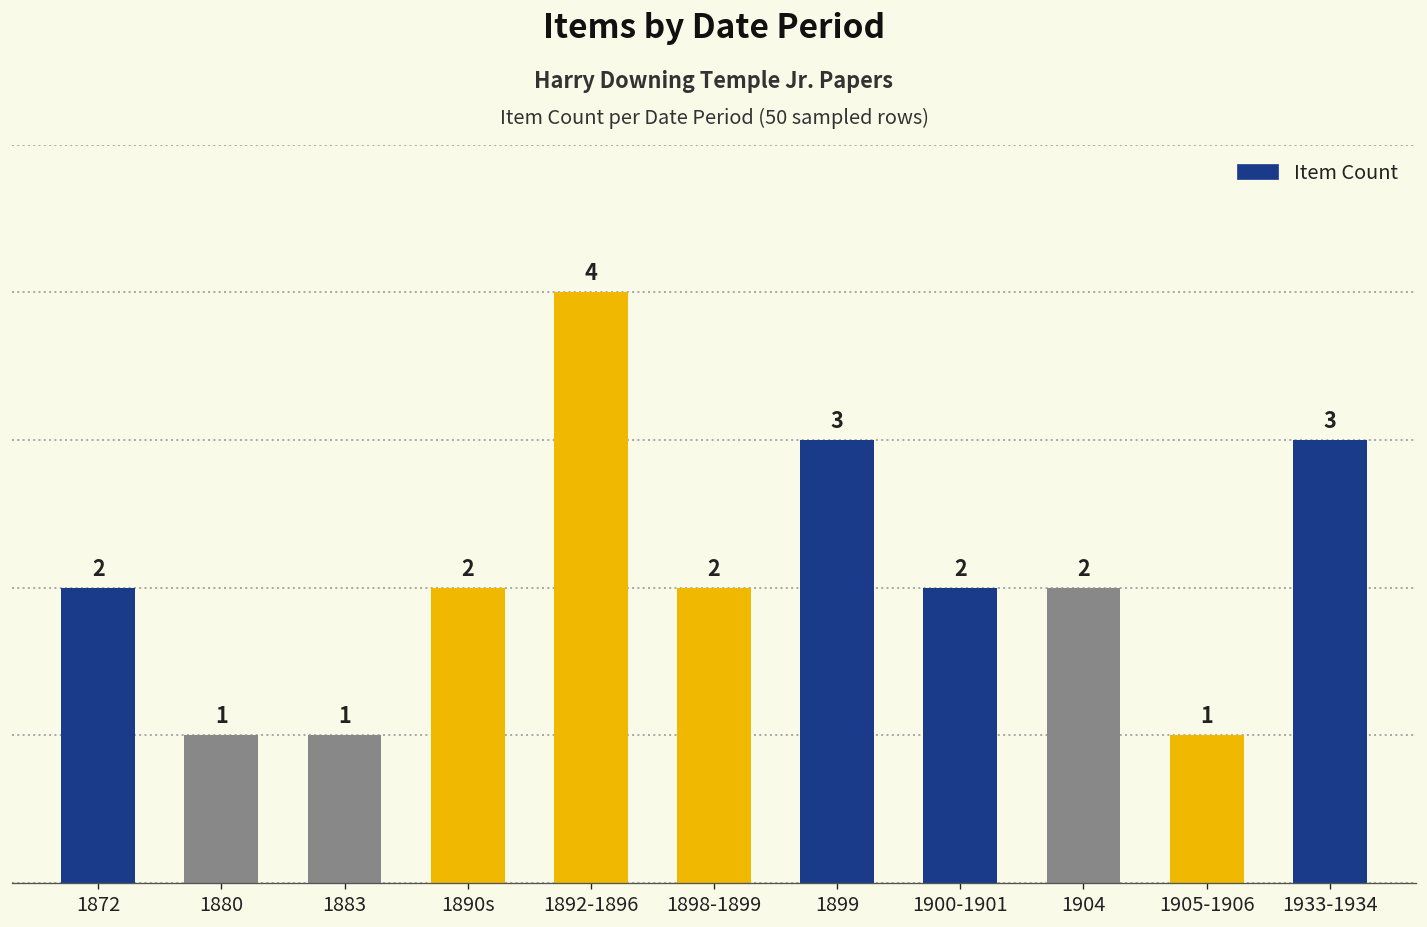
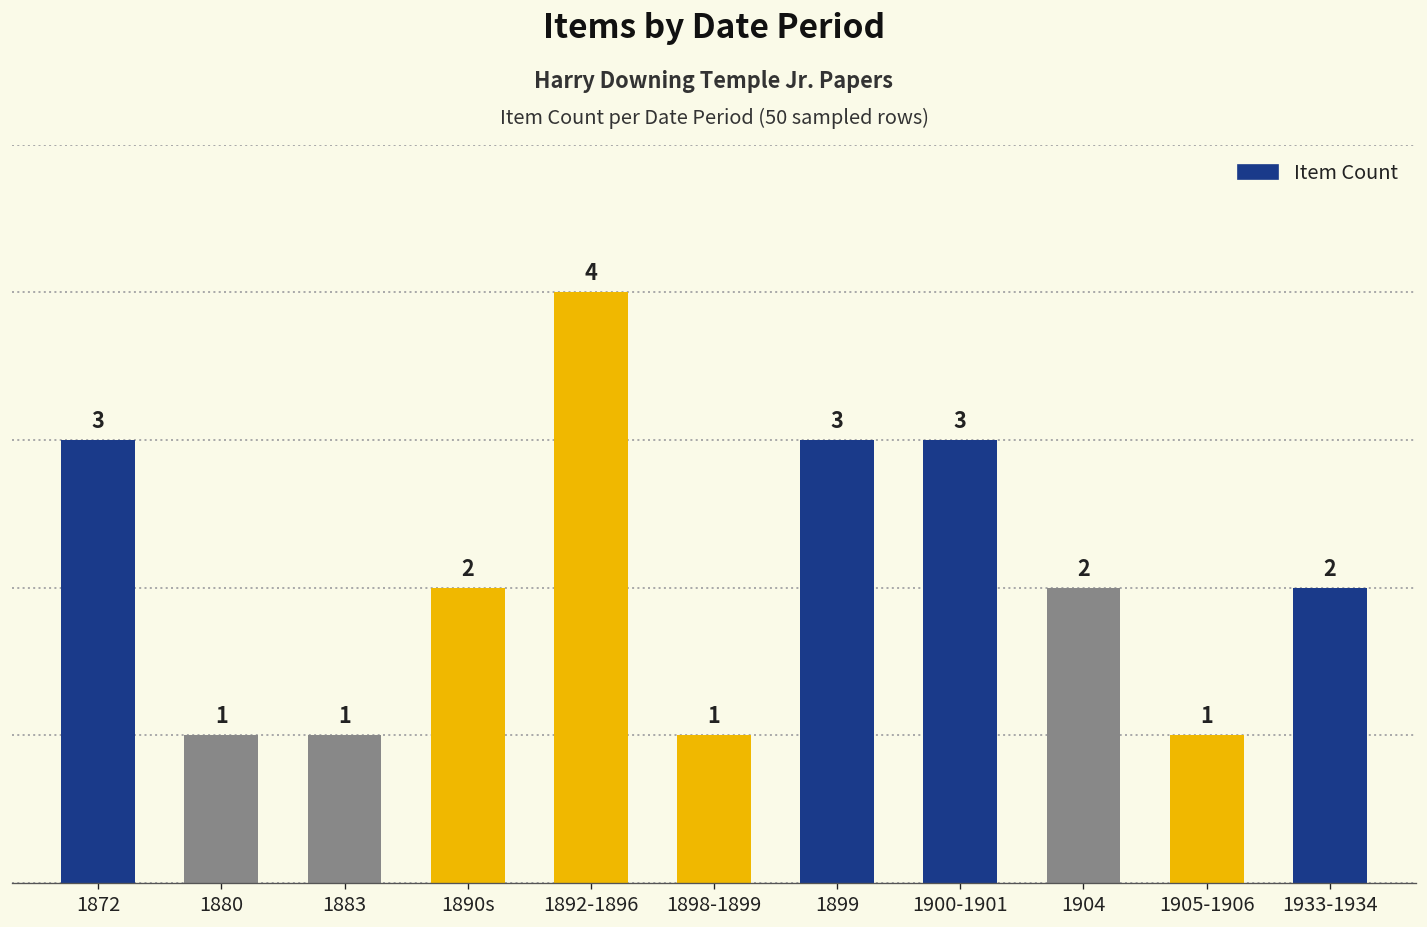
1872: 2 -> 3
1898-1899: 2 -> 1
1900-1901: 2 -> 3
1933-1934: 3 -> 2
